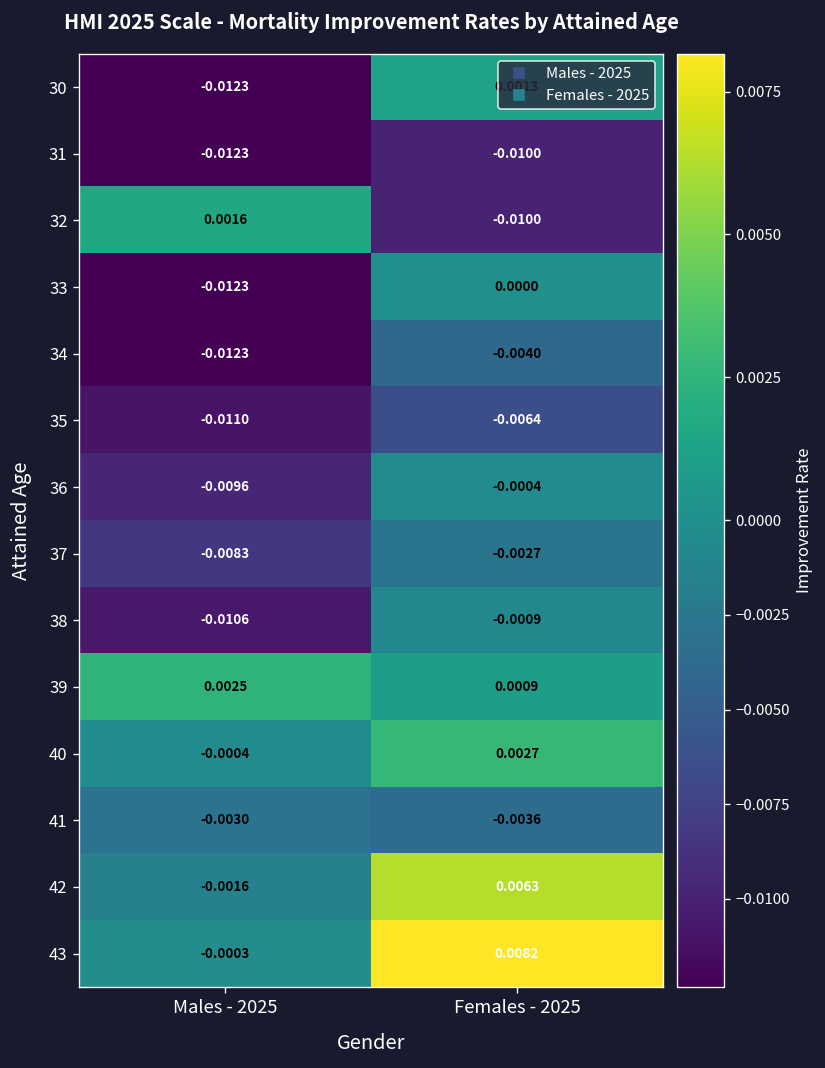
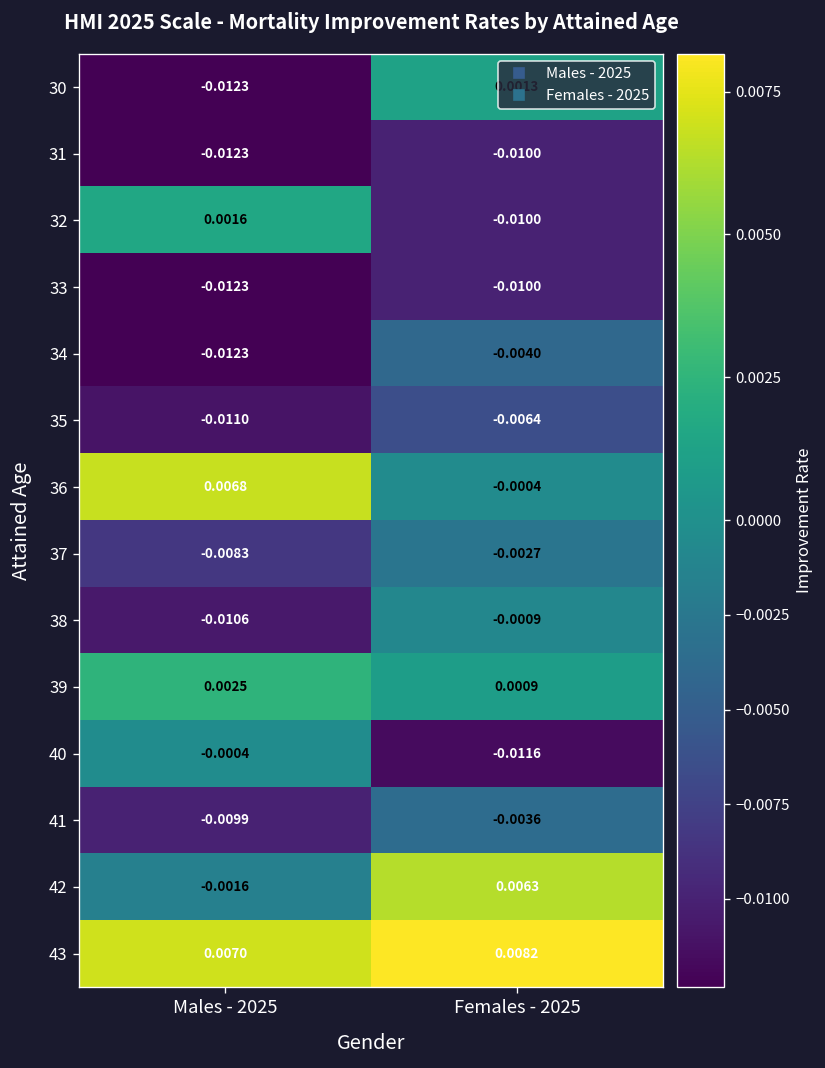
33, Females - 2025: 0.0000 -> -0.0100
36, Males - 2025: -0.0096 -> 0.0068
40, Females - 2025: 0.0027 -> -0.0116
41, Males - 2025: -0.0030 -> -0.0099
43, Males - 2025: -0.0003 -> 0.0070
